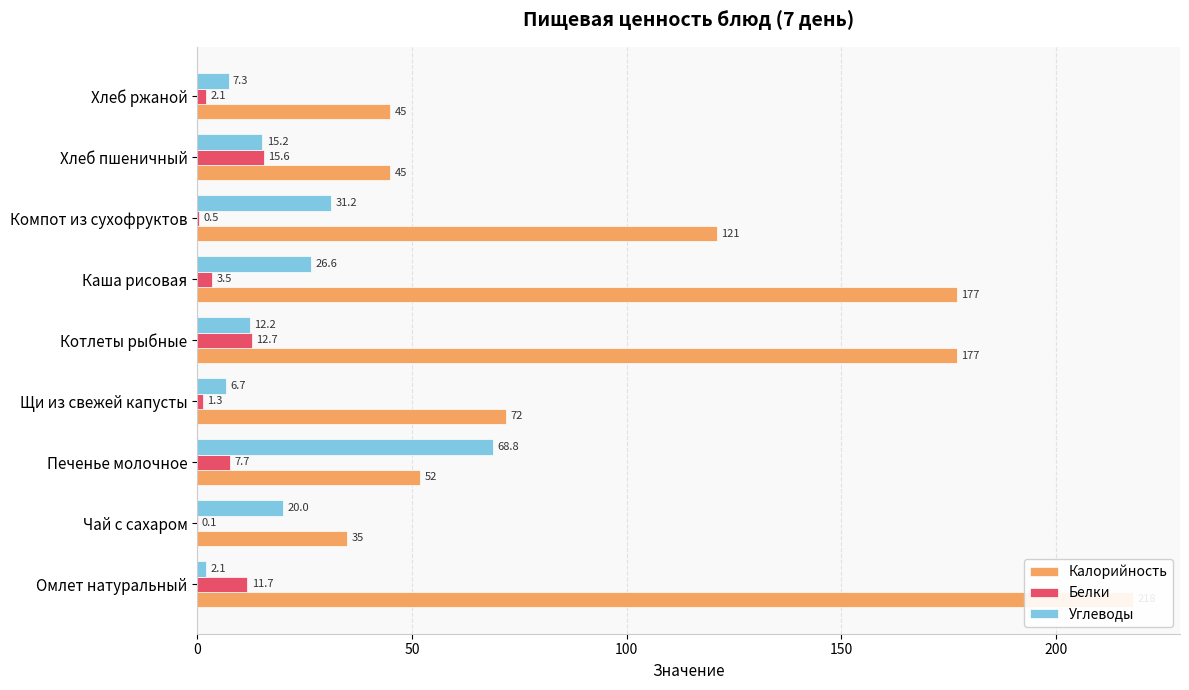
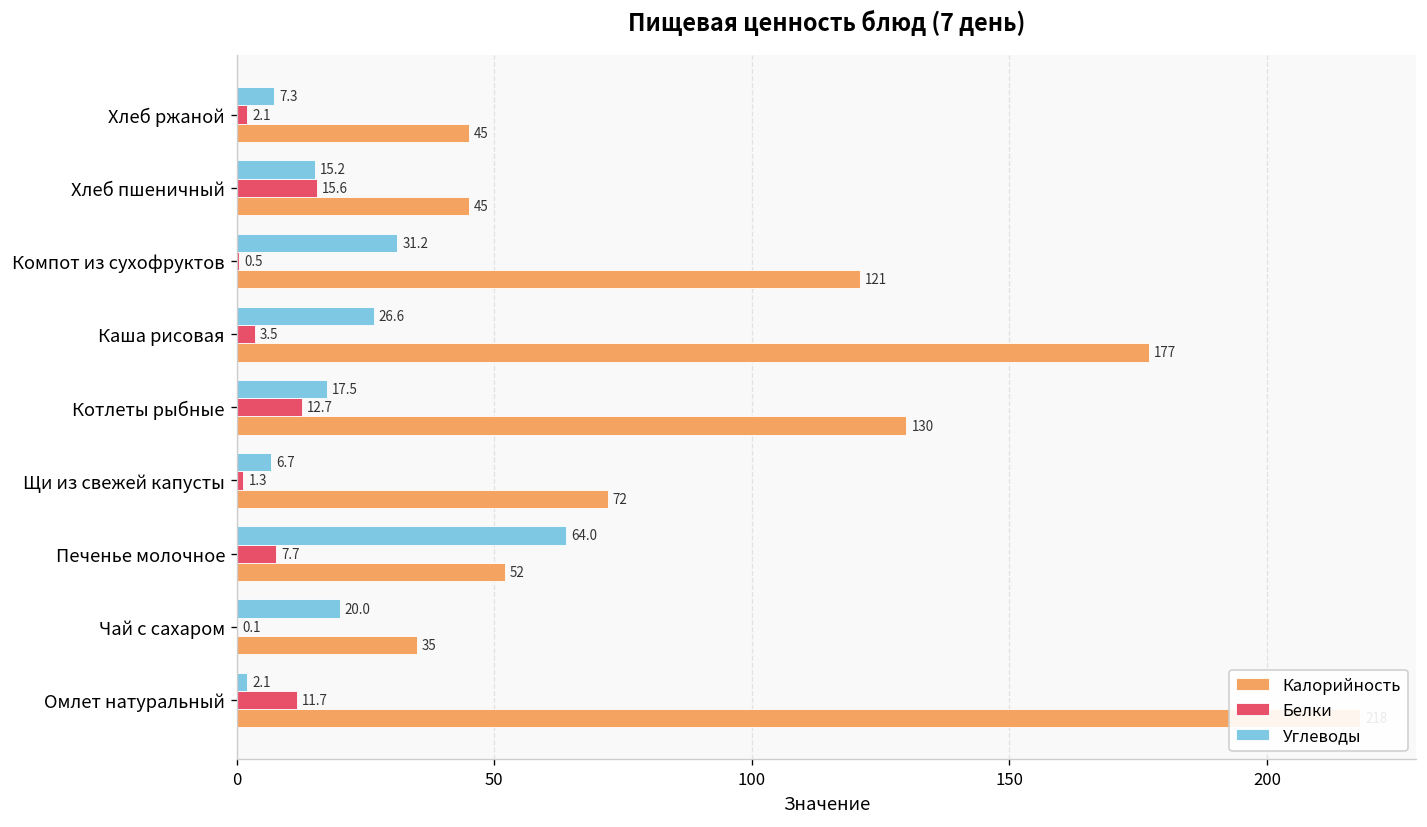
Углеводы, Котлеты рыбные: 12.2 -> 17.5
Калорийность, Котлеты рыбные: 177 -> 130
Углеводы, Печенье молочное: 68.8 -> 64.0
